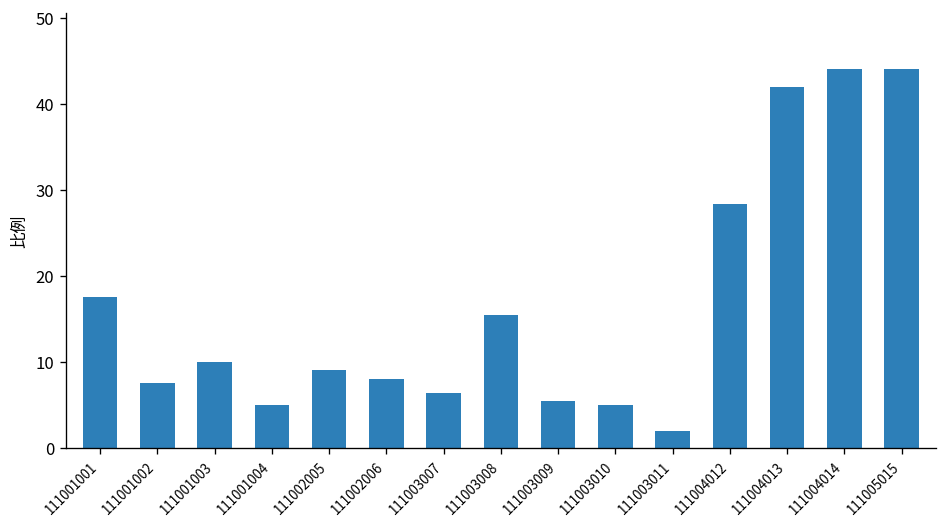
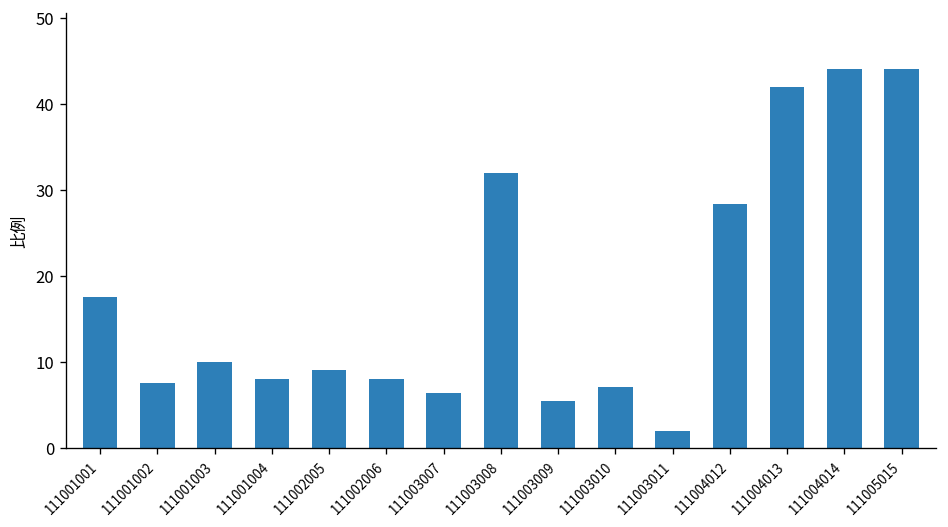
111001004: 5 -> 8
111003008: 16 -> 32
111003010: 5 -> 7
